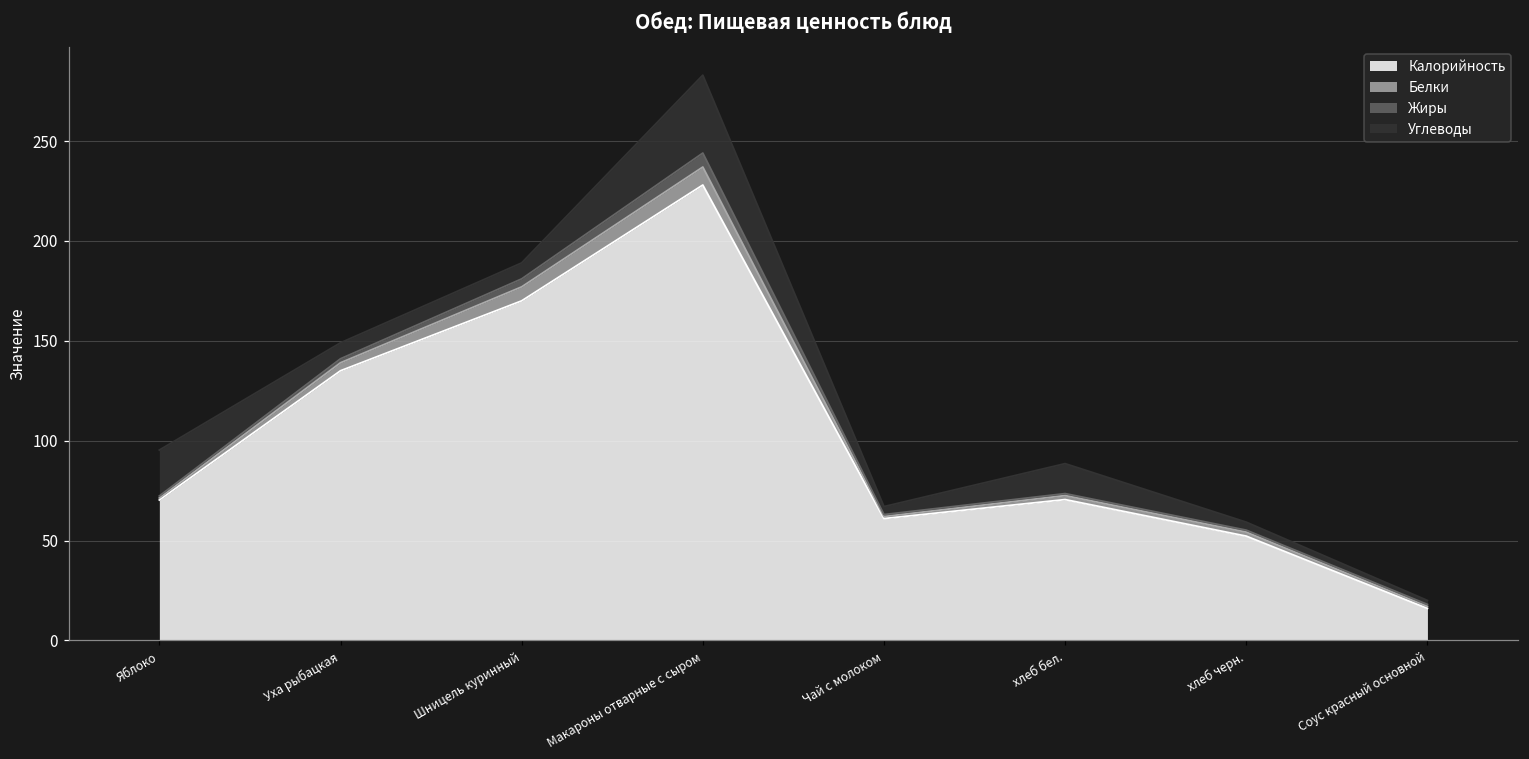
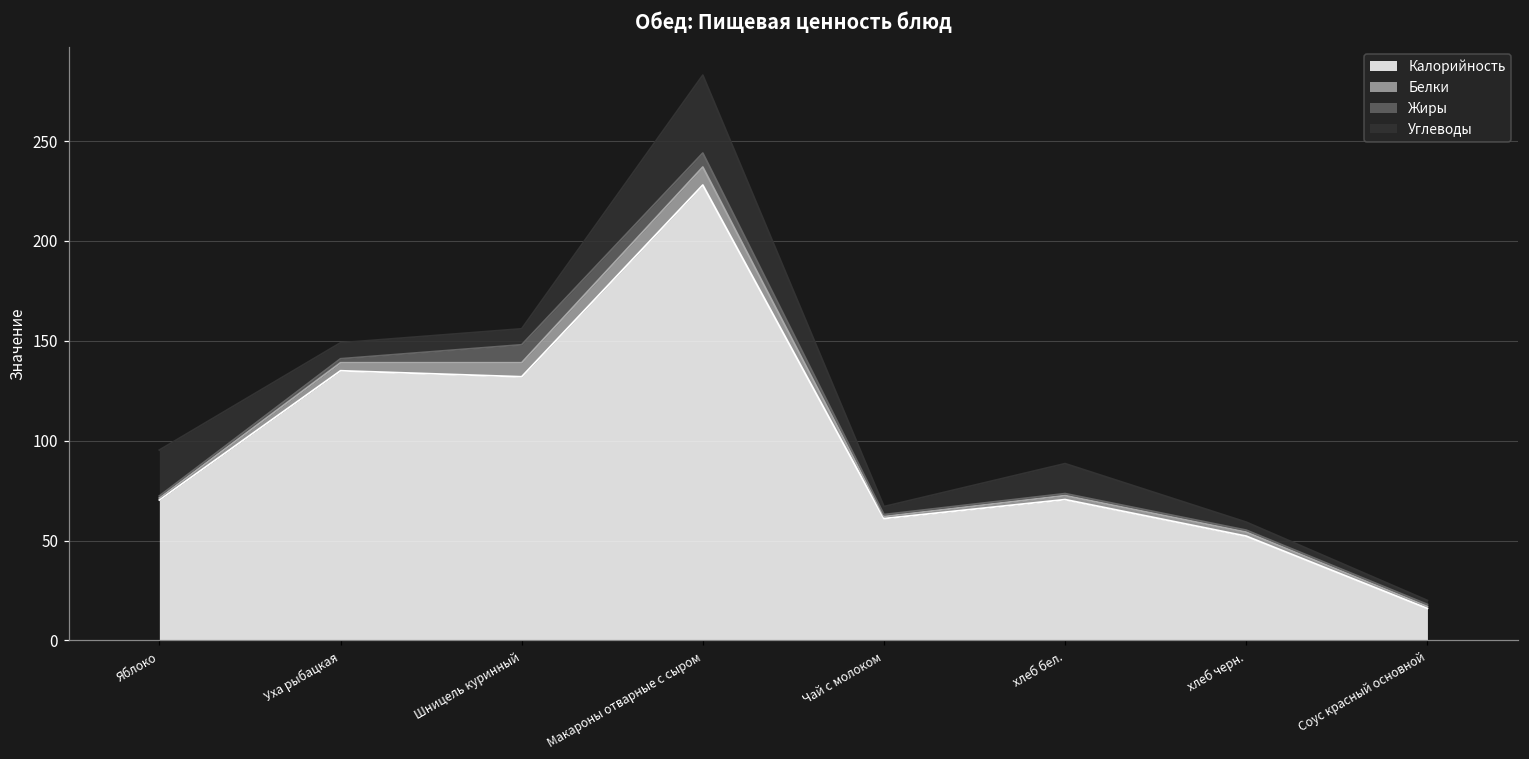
Калорийность, Шницель куринный: 170 -> 132
Жиры, Шницель куринный: 4 -> 9
